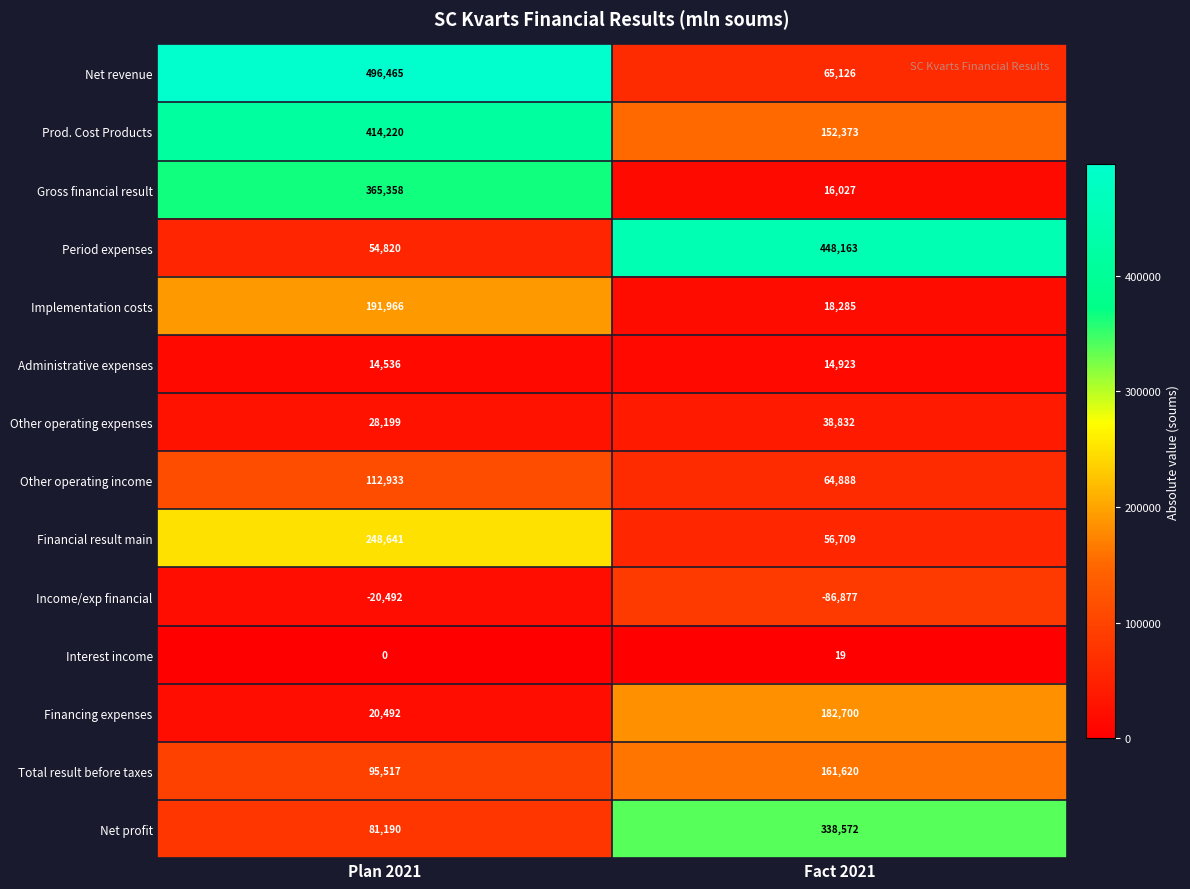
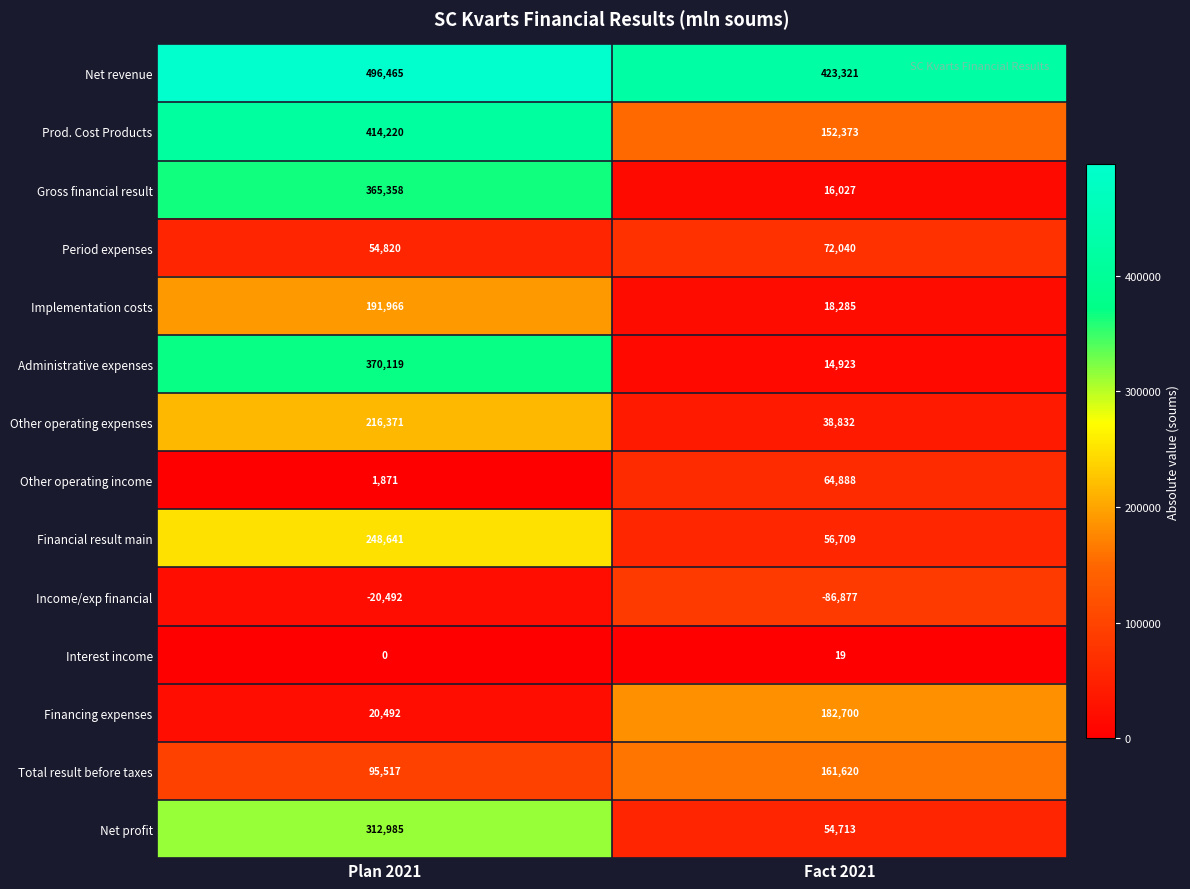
Net revenue, Fact 2021: 65,126 -> 423,321
Period expenses, Fact 2021: 448,163 -> 72,040
Administrative expenses, Plan 2021: 14,536 -> 370,119
Other operating expenses, Plan 2021: 28,199 -> 216,371
Other operating income, Plan 2021: 112,933 -> 1,871
Net profit, Plan 2021: 81,190 -> 312,985
Net profit, Fact 2021: 338,572 -> 54,713
